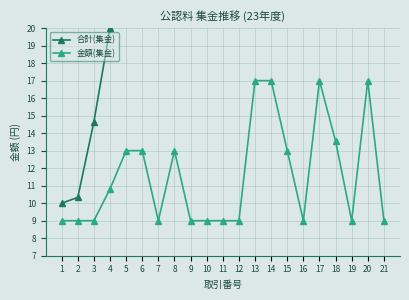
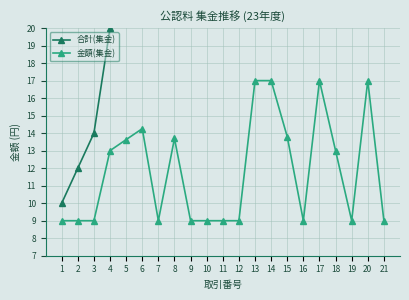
合計(集金), 2: 10.3 -> 12.0
合計(集金), 3: 14.7 -> 14.0
金額(集金), 4: 10.8 -> 13.0
金額(集金), 5: 13.0 -> 13.6
金額(集金), 6: 13.0 -> 14.3
金額(集金), 8: 13.0 -> 13.7
金額(集金), 15: 13.0 -> 13.8
金額(集金), 18: 13.5 -> 13.0
